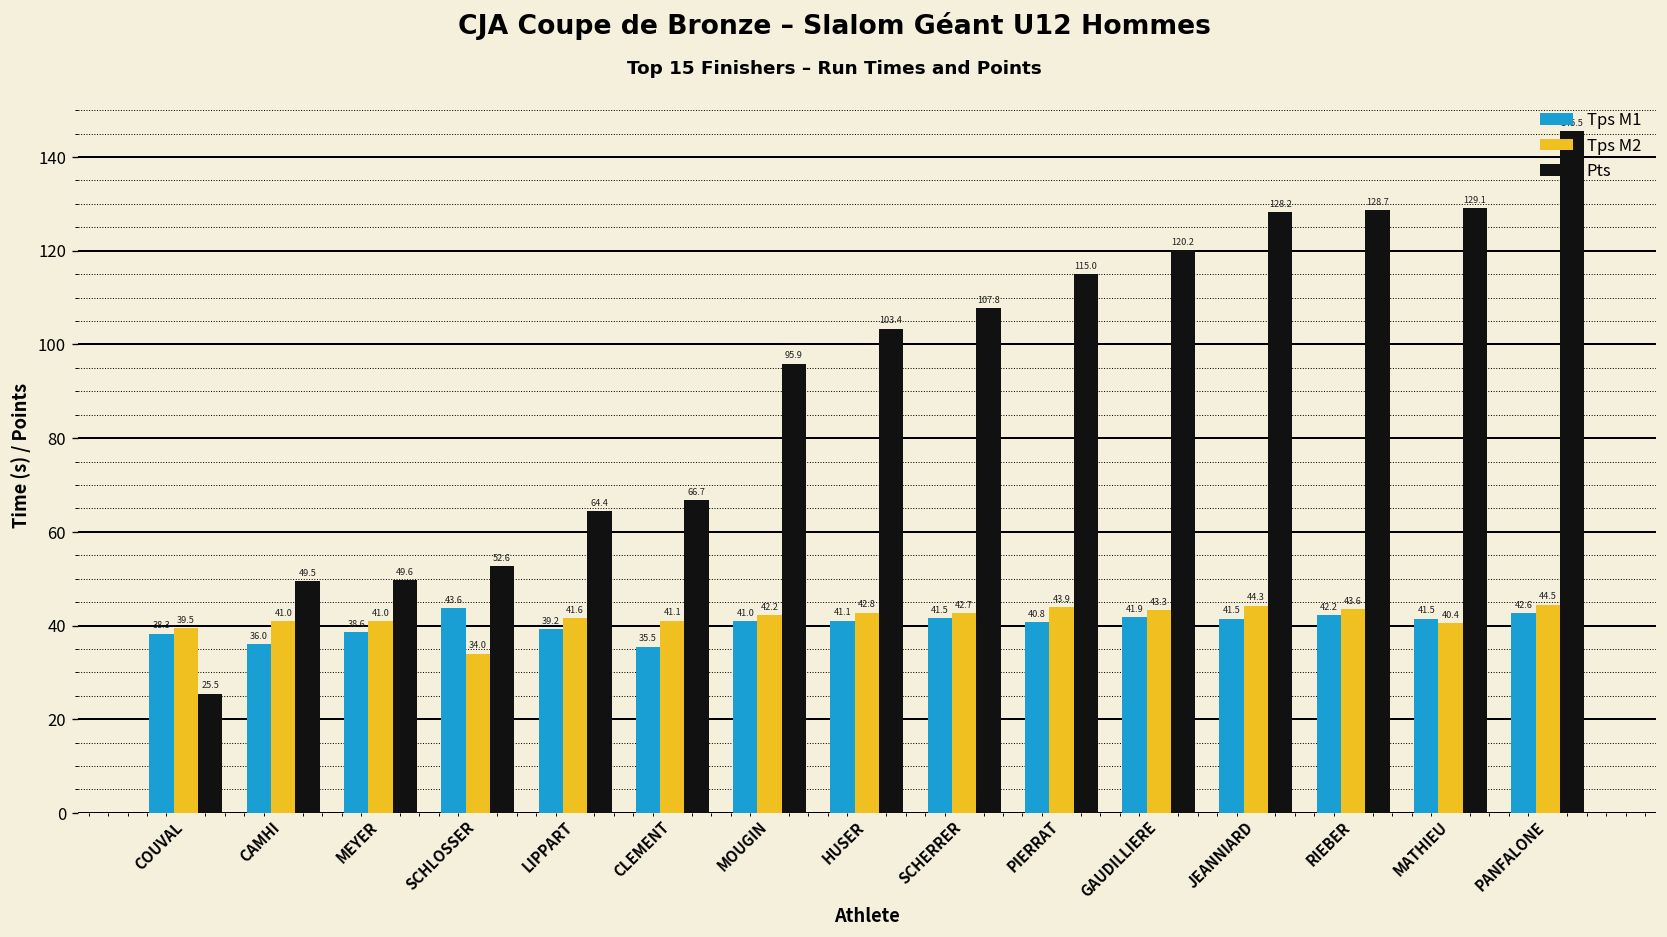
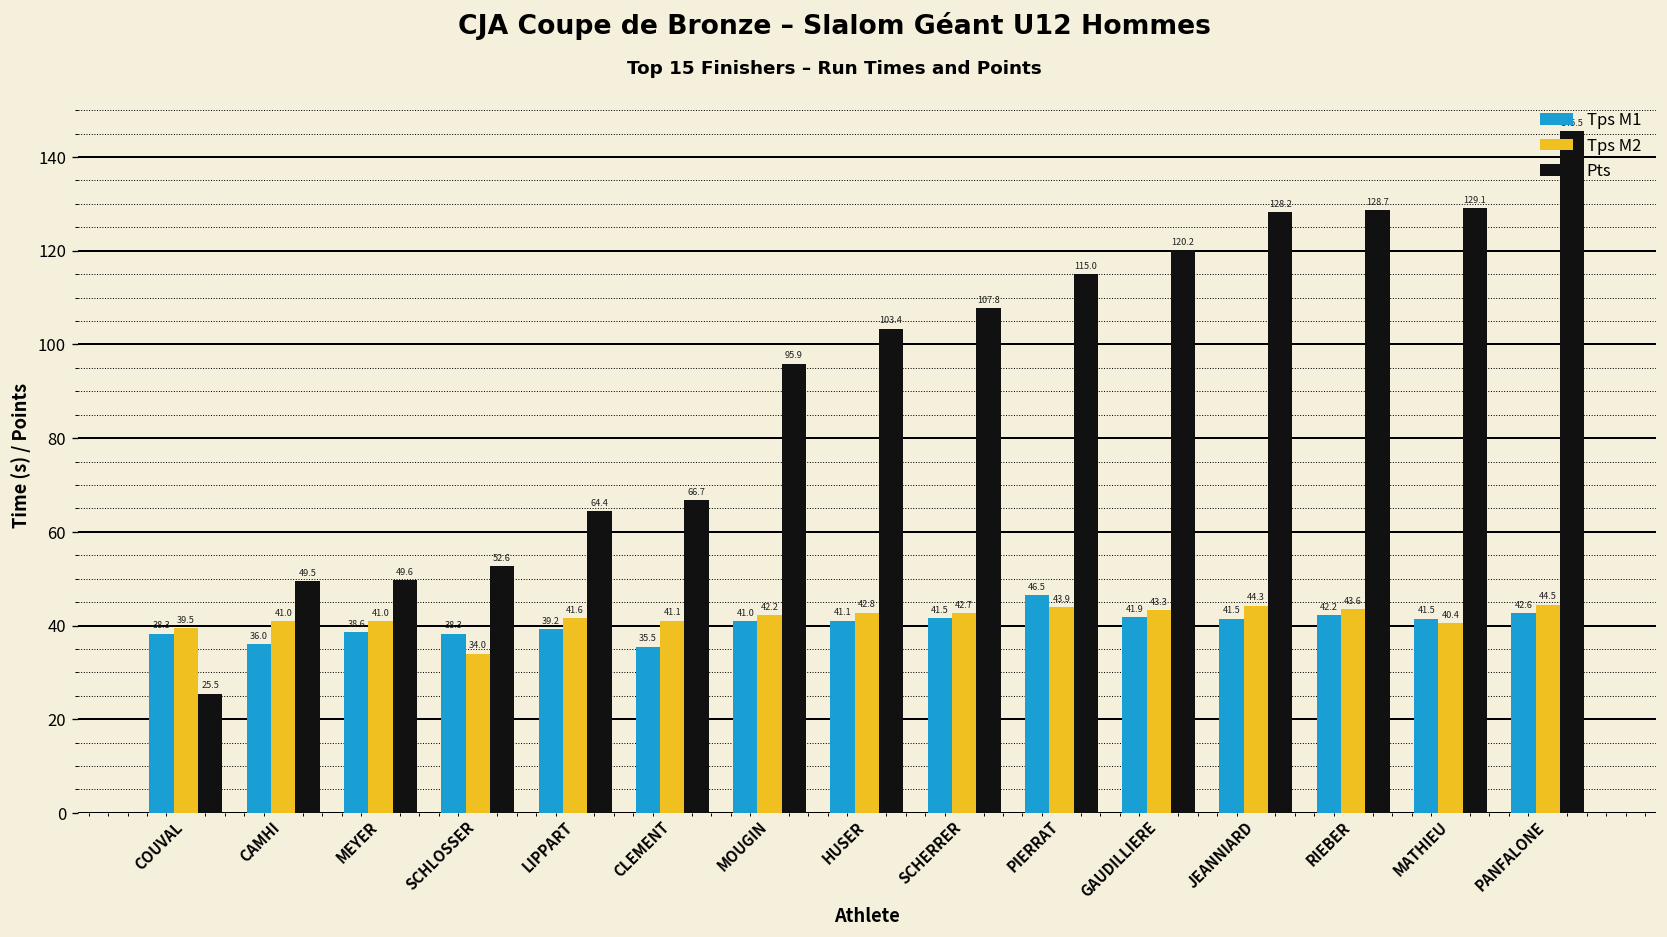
Tps M1, SCHLOSSER: 43.6 -> 38.3
Tps M1, PIERRAT: 40.8 -> 46.5
